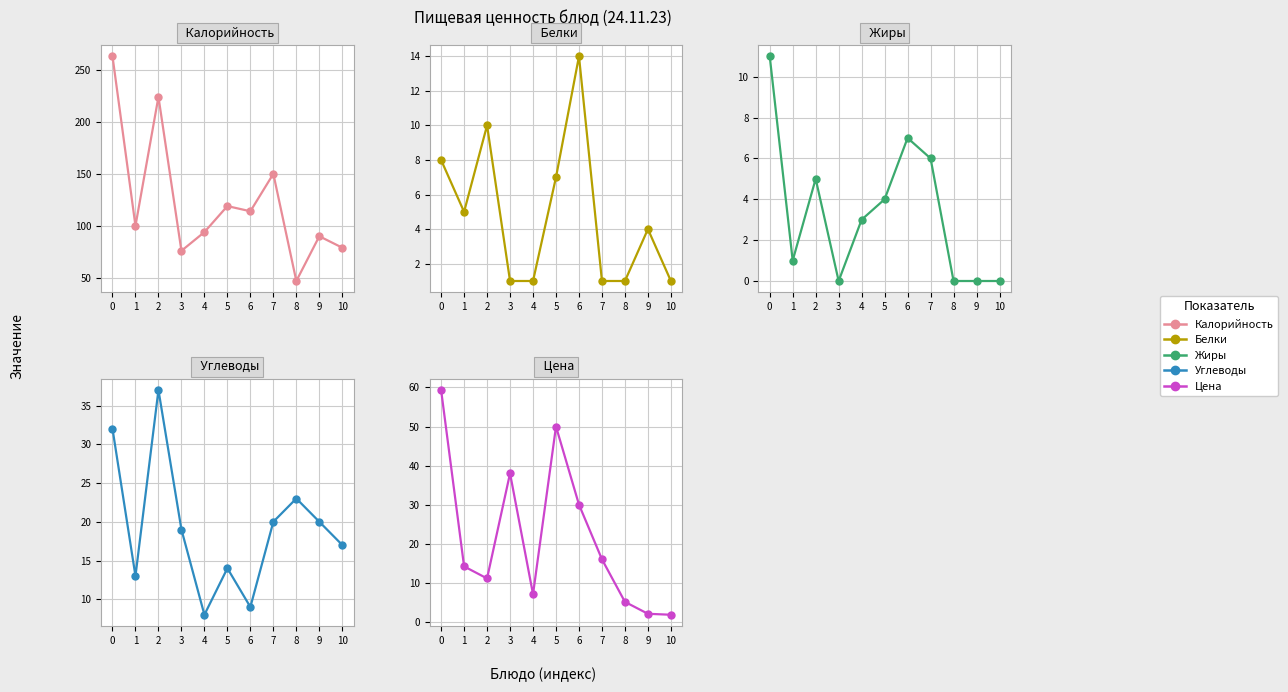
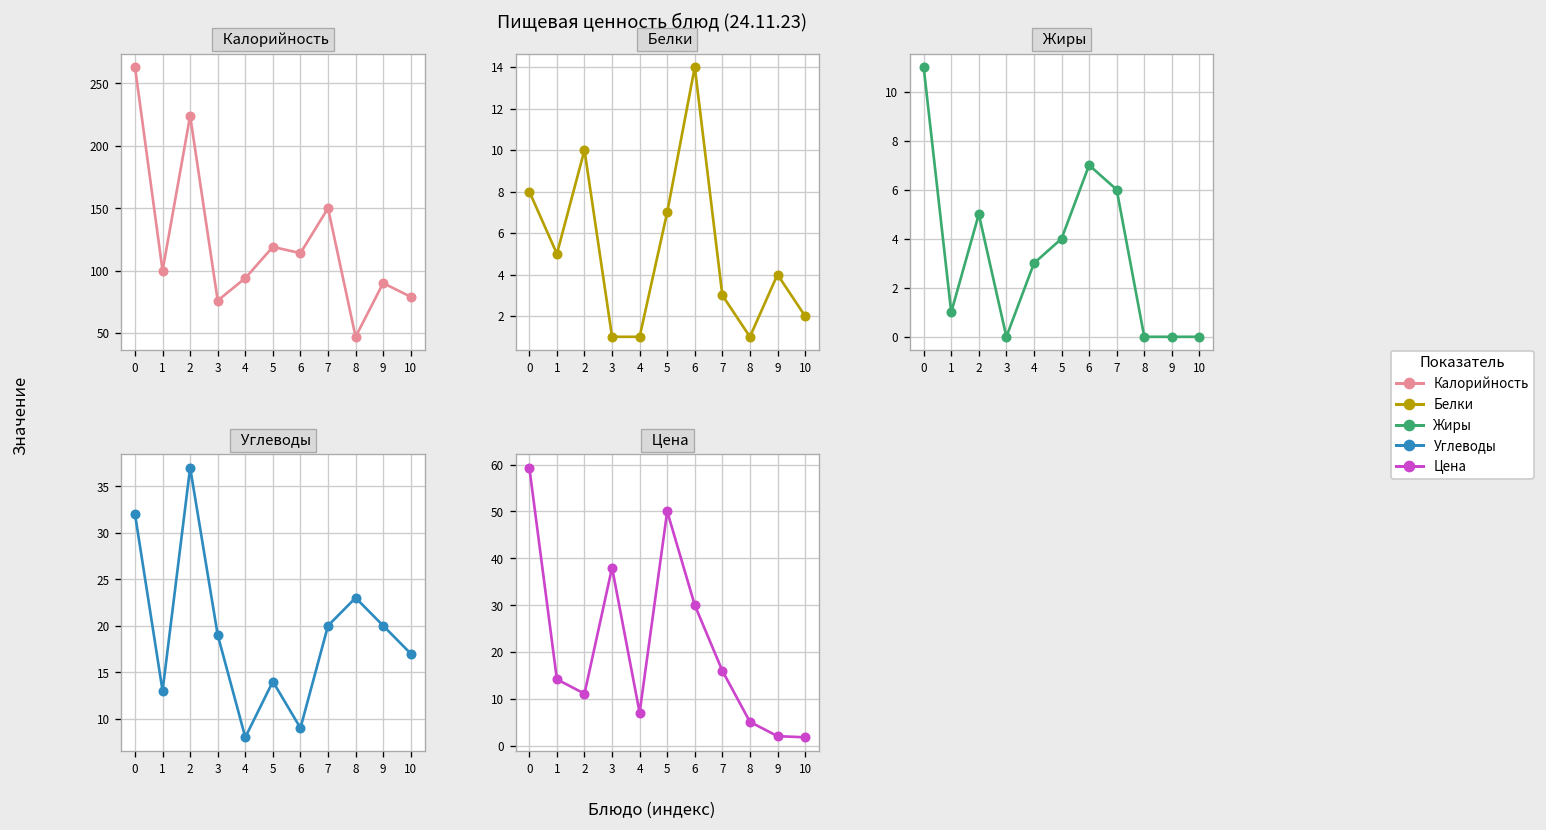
Белки, 7: 1 -> 3
Белки, 10: 1 -> 2
